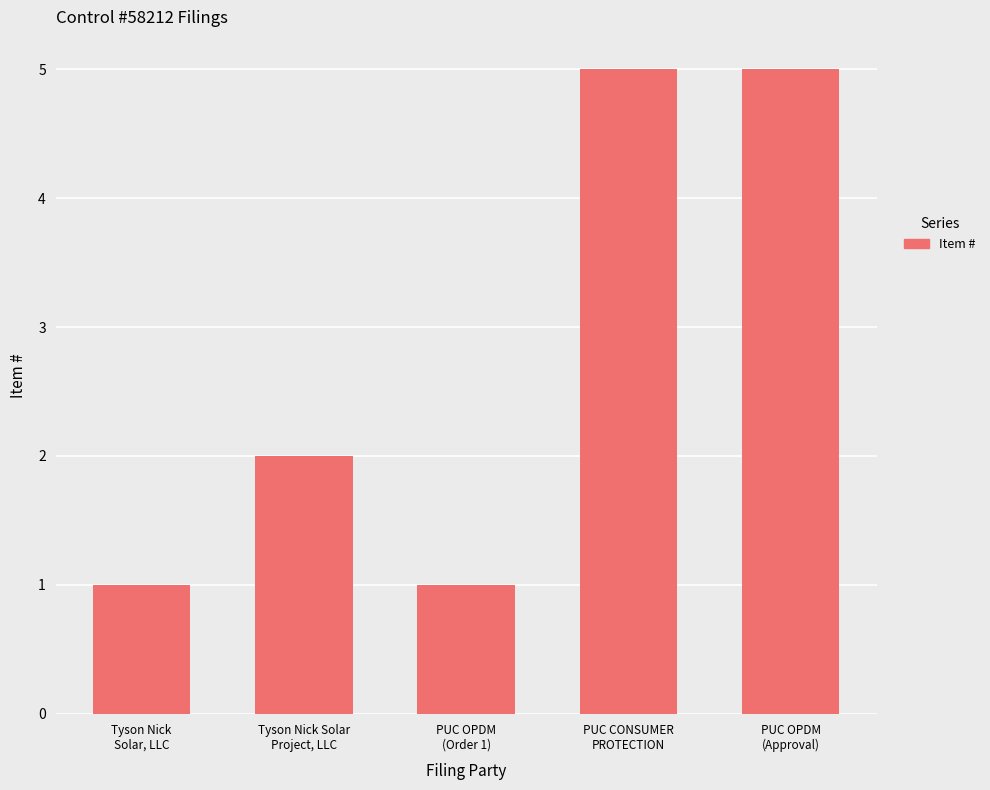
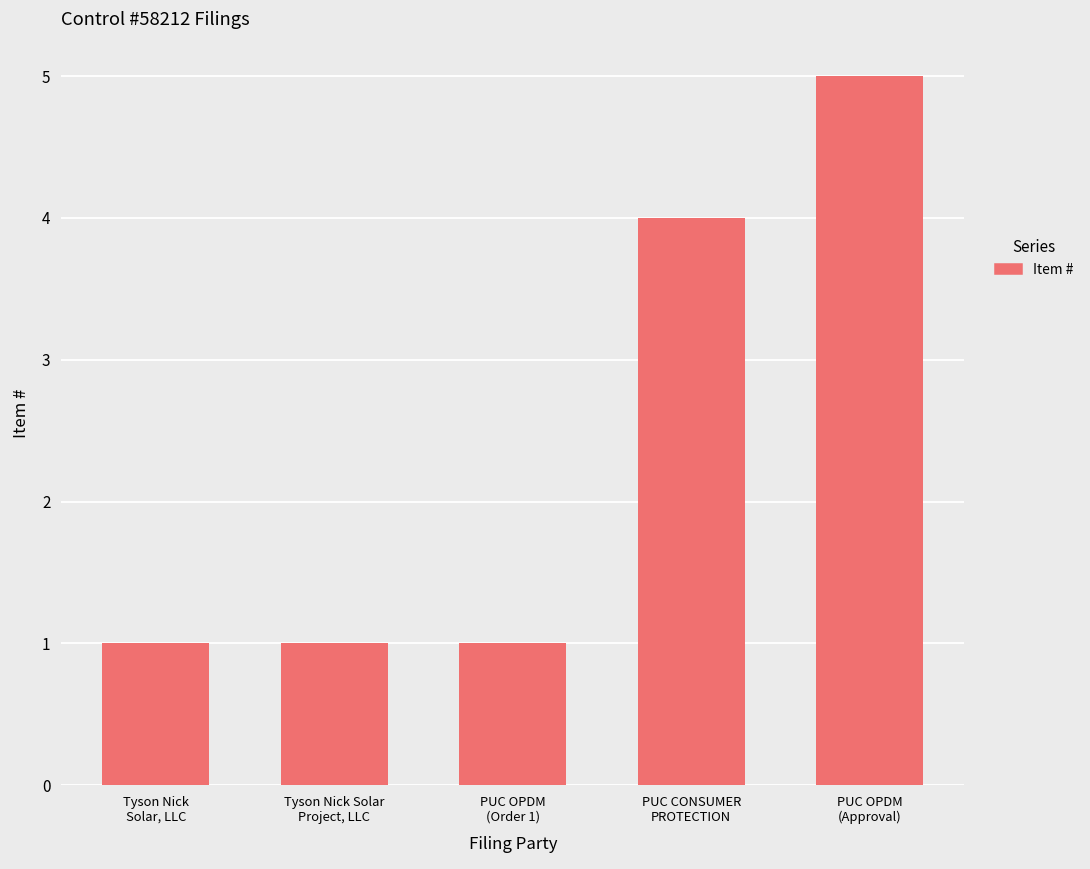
Tyson Nick Solar Project, LLC: 2 -> 1
PUC CONSUMER PROTECTION: 5 -> 4
